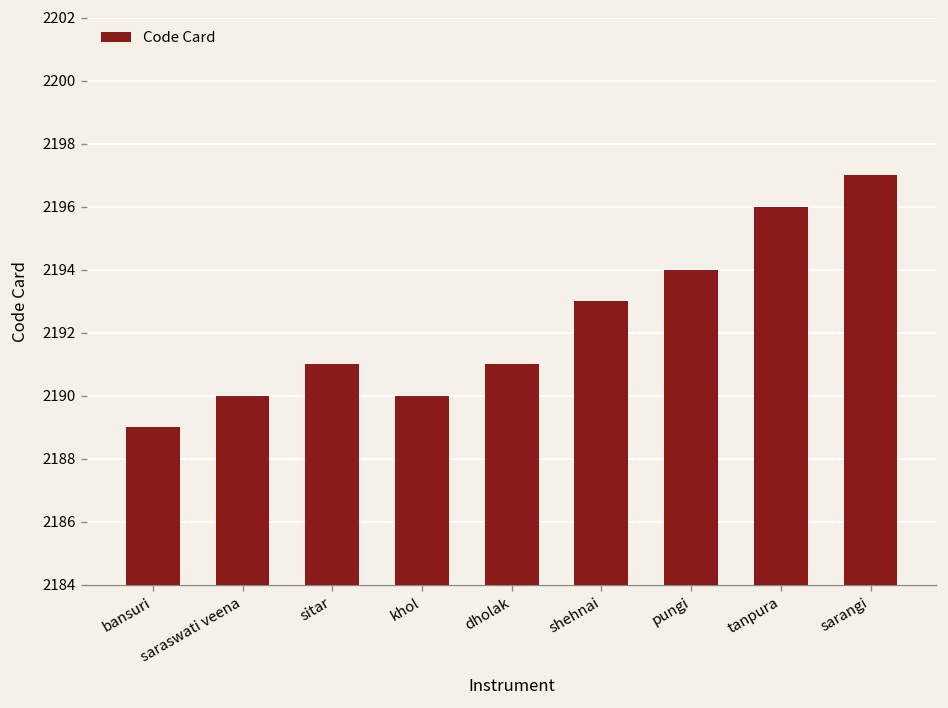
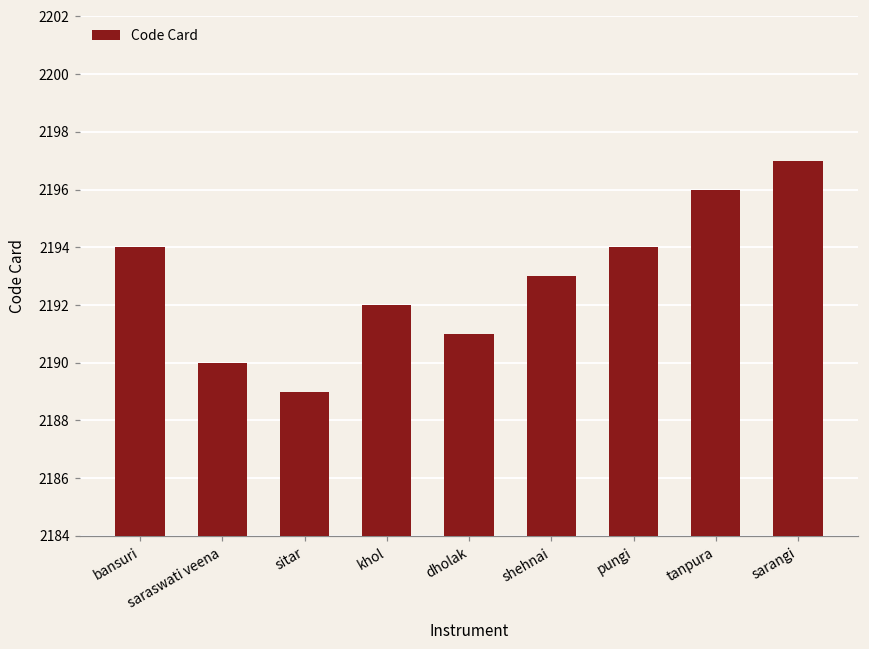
bansuri: 2189 -> 2194
sitar: 2191 -> 2189
khol: 2190 -> 2192
